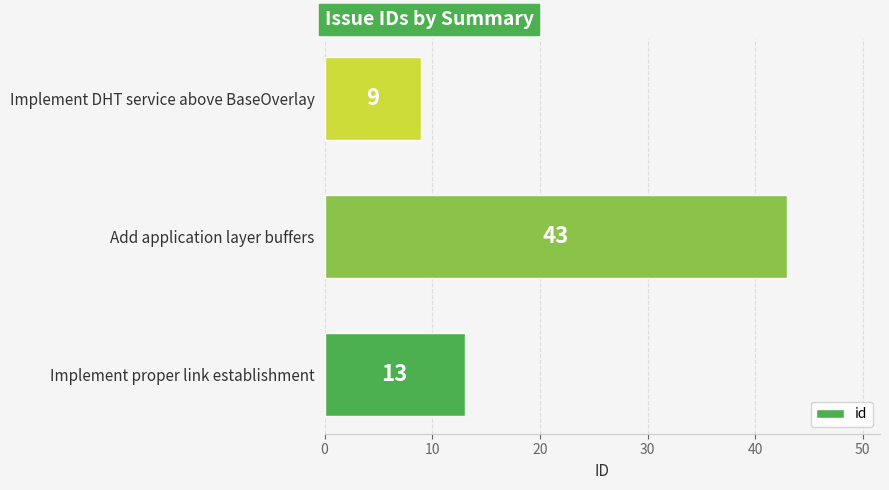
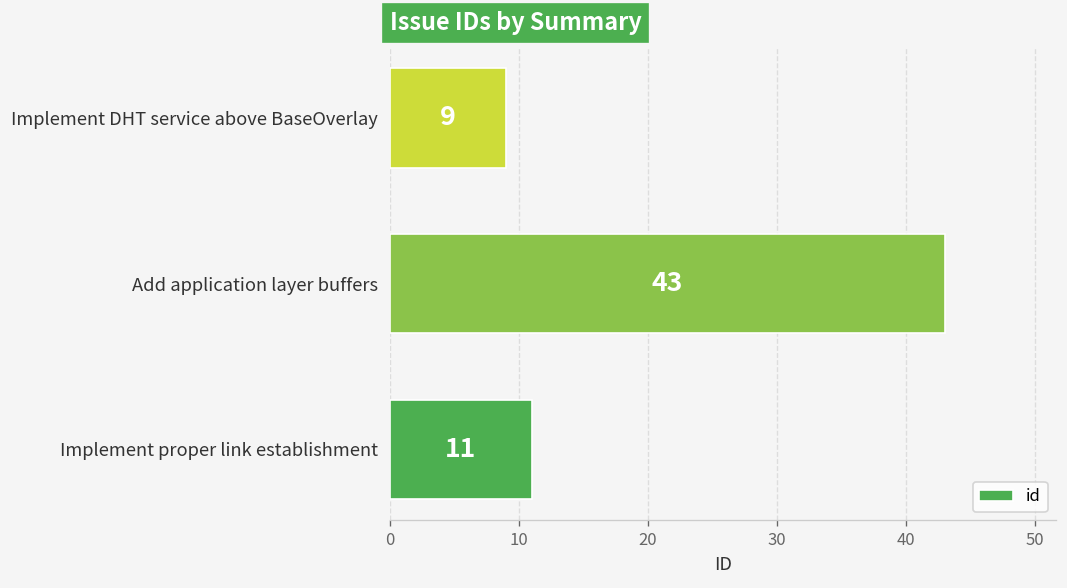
Implement proper link establishment: 13 -> 11
